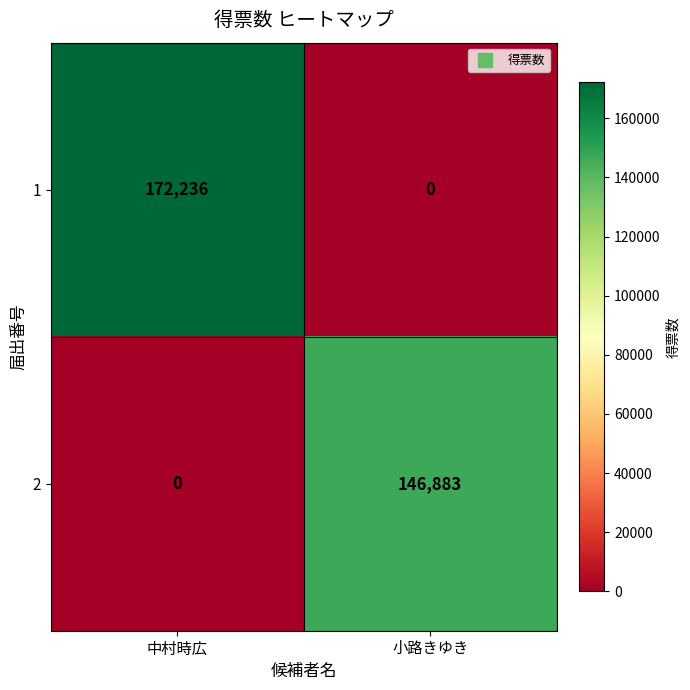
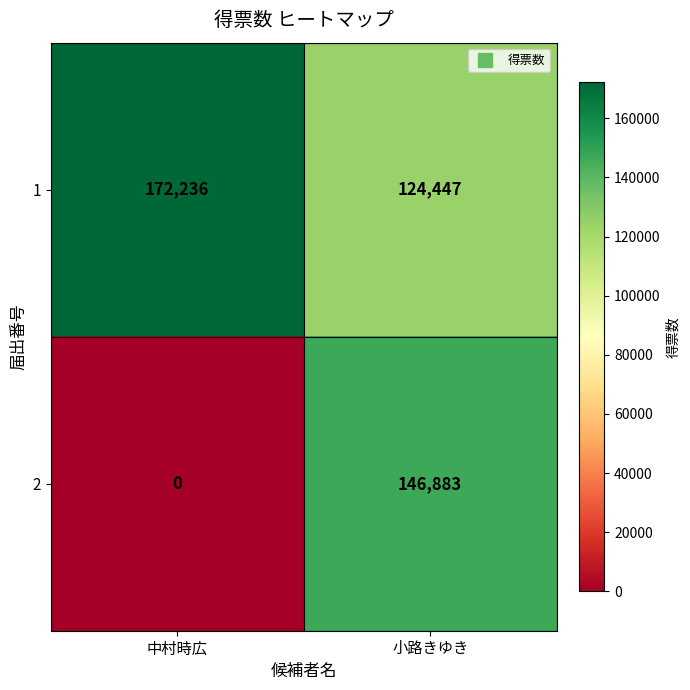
1, 小路きゆき: 0 -> 124,447
